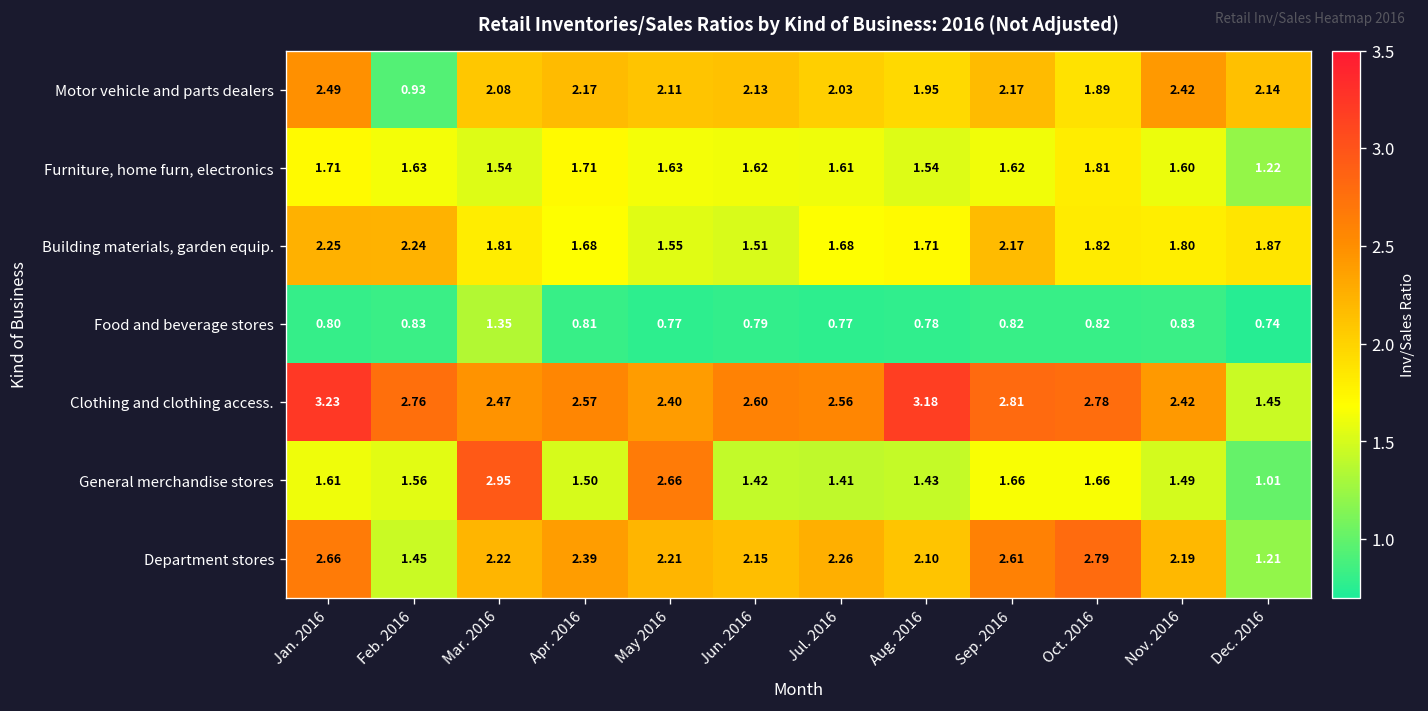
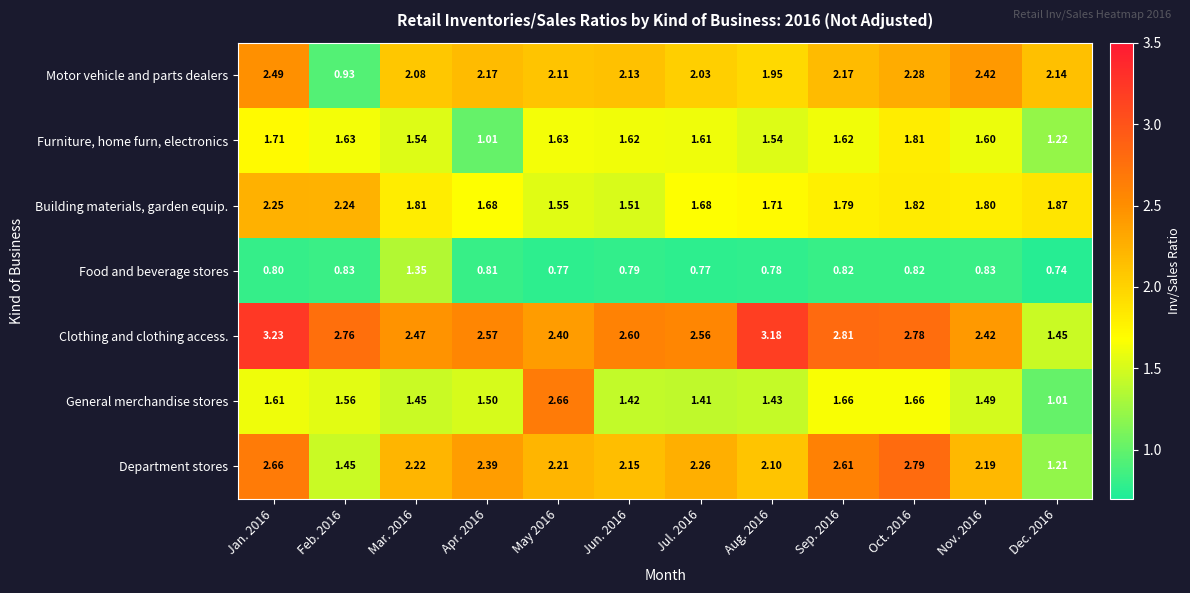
Motor vehicle and parts dealers, Oct. 2016: 1.89 -> 2.28
Furniture, home furn, electronics, Apr. 2016: 1.71 -> 1.01
Building materials, garden equip., Sep. 2016: 2.17 -> 1.79
General merchandise stores, Mar. 2016: 2.95 -> 1.45
